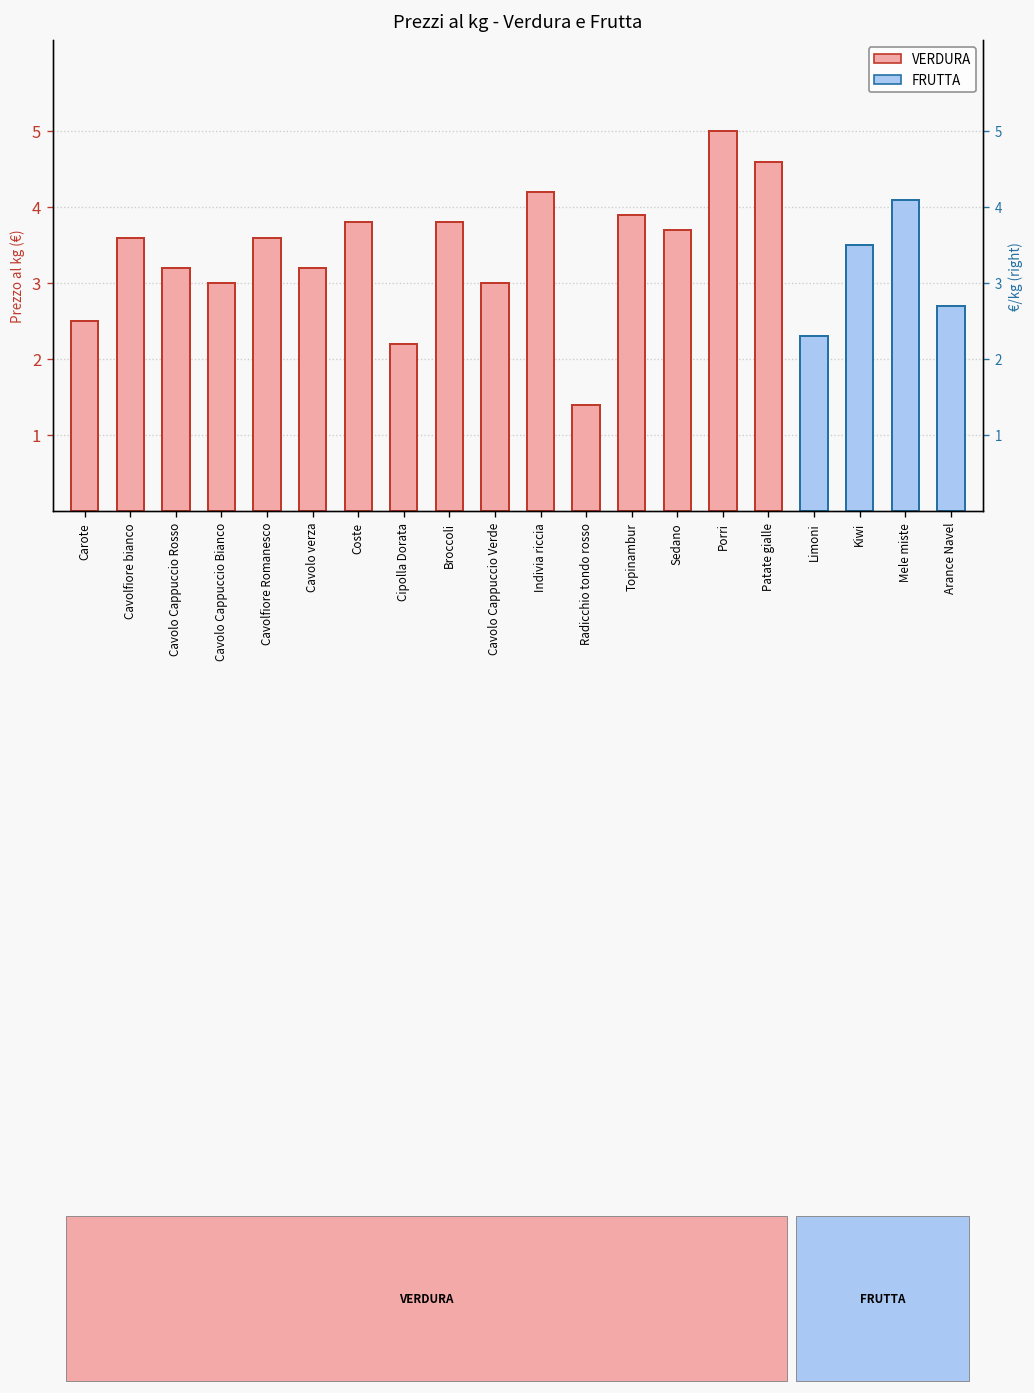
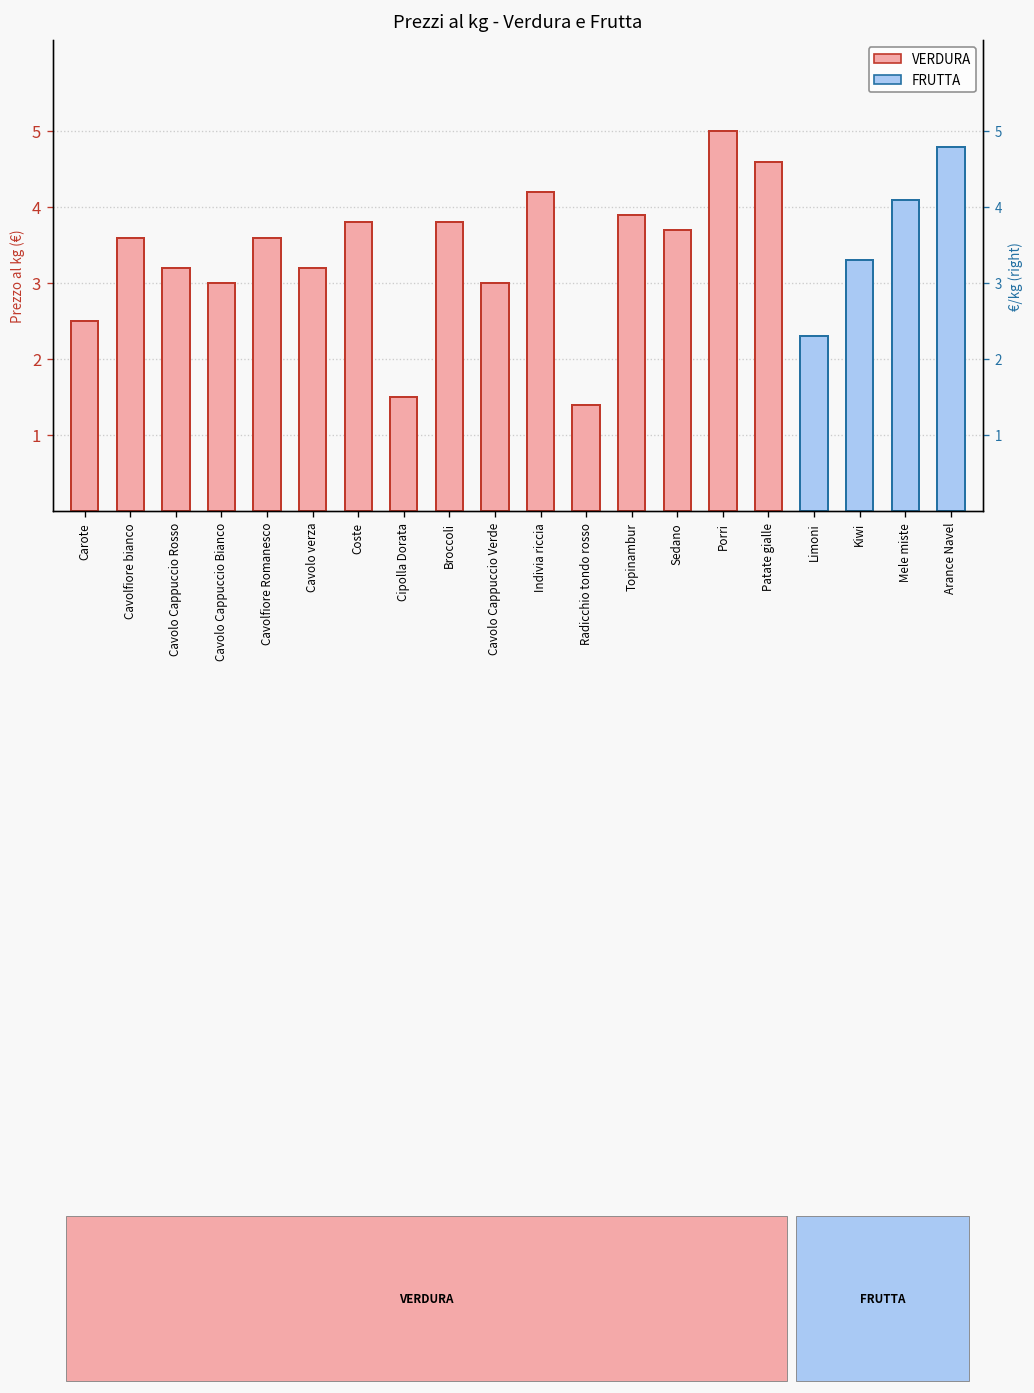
Cipolla Dorata: 2.2 -> 1.5
Kiwi: 3.5 -> 3.3
Arance Navel: 2.7 -> 4.8
